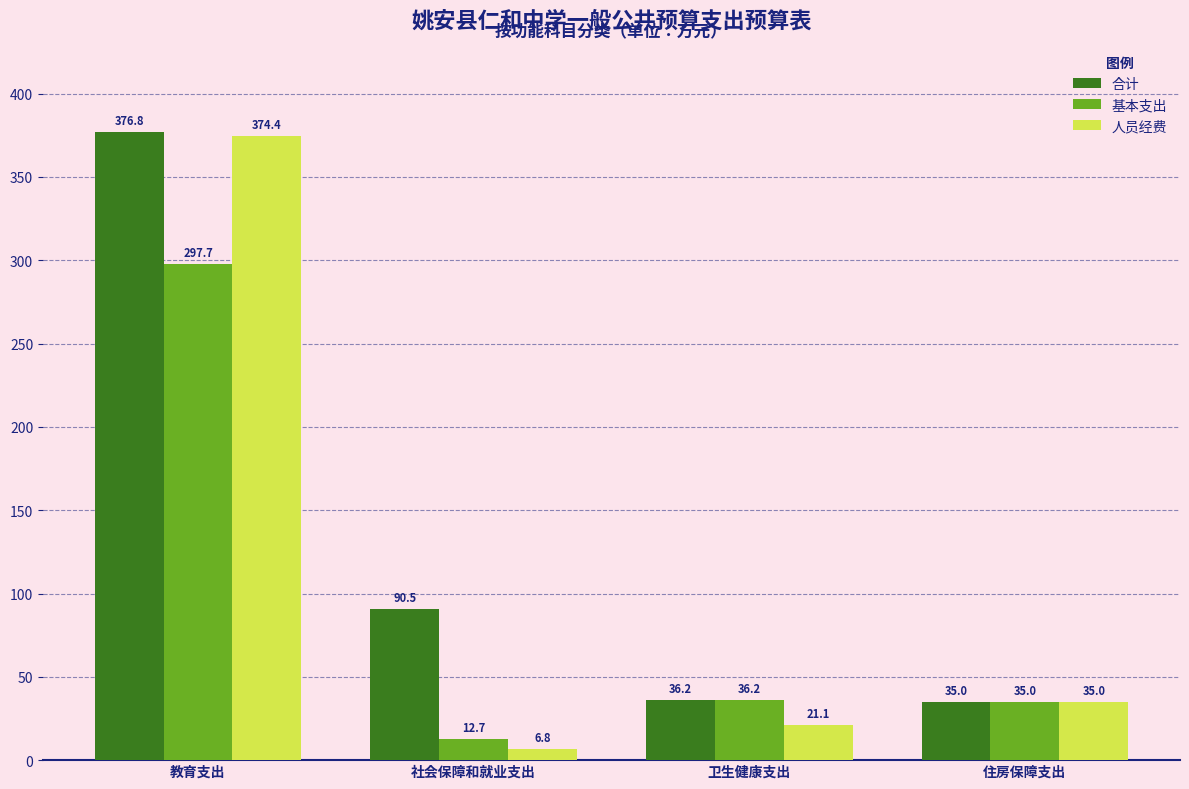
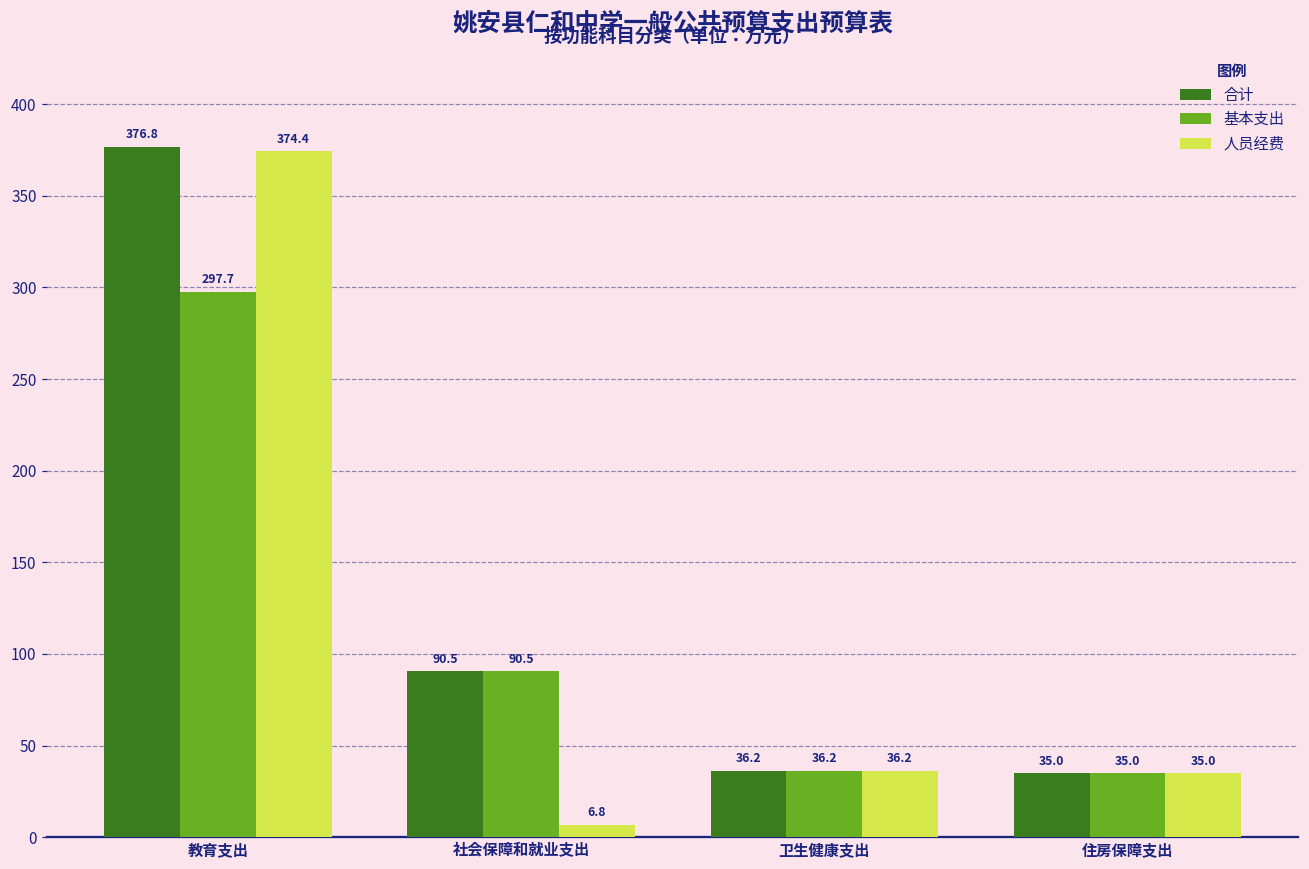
基本支出, 社会保障和就业支出: 12.7 -> 90.5
人员经费, 卫生健康支出: 21.1 -> 36.2
